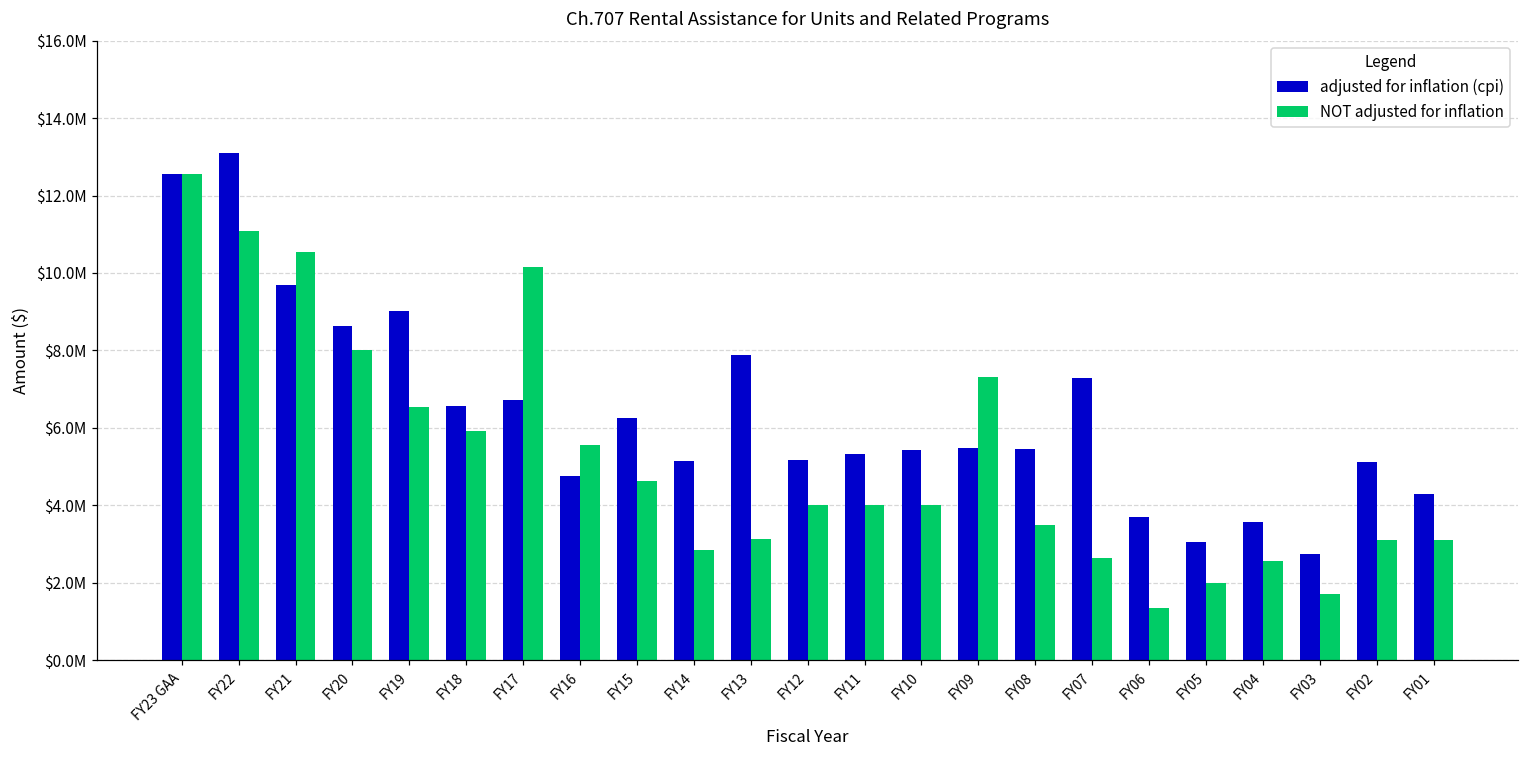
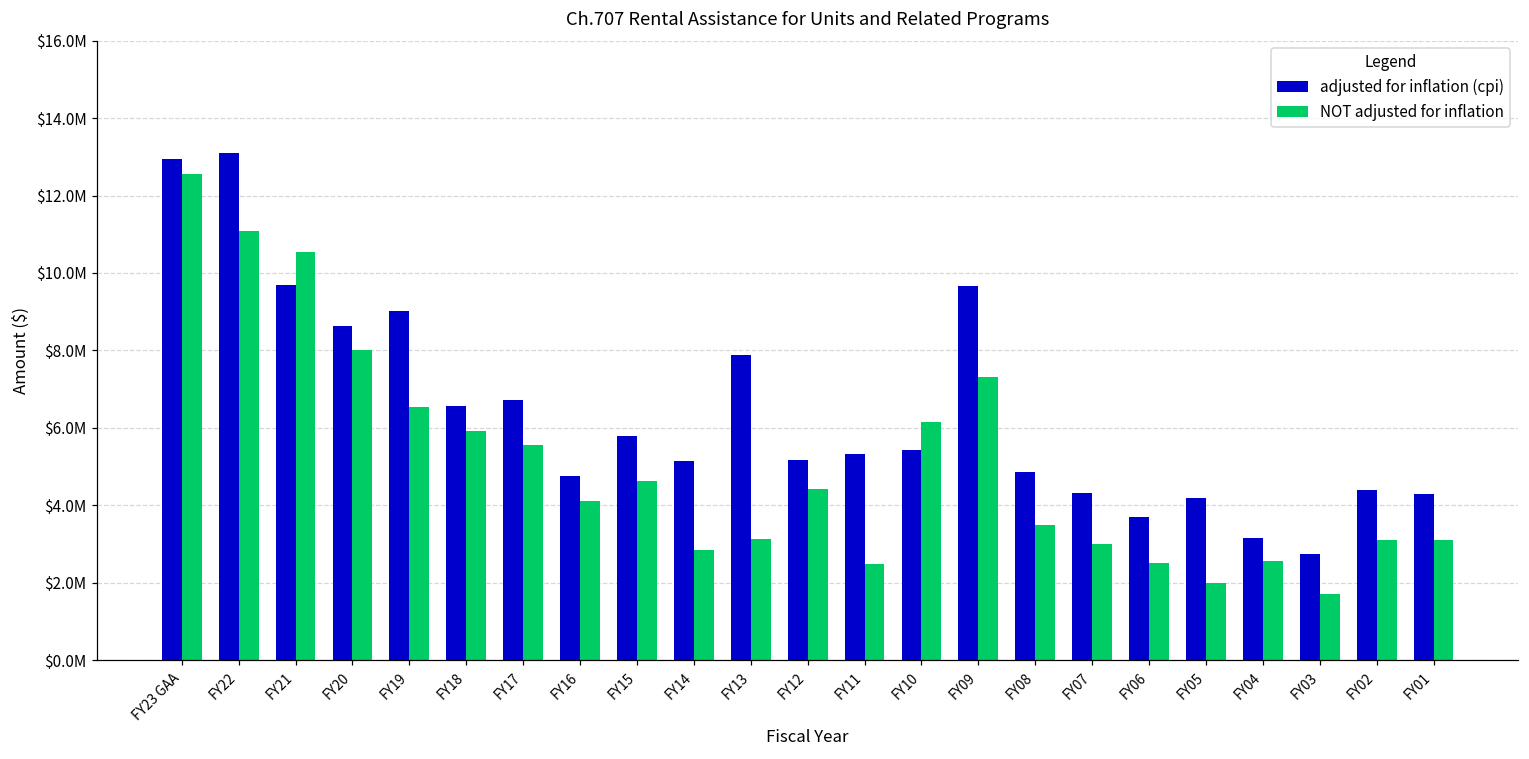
adjusted for inflation (cpi), FY23 GAA: $12500000 -> $13000000
NOT adjusted for inflation, FY17: $10200000 -> $5500000
NOT adjusted for inflation, FY16: $5500000 -> $4100000
adjusted for inflation (cpi), FY15: $6300000 -> $5800000
NOT adjusted for inflation, FY12: $4000000 -> $4400000
NOT adjusted for inflation, FY11: $4000000 -> $2500000
NOT adjusted for inflation, FY10: $4000000 -> $6100000
adjusted for inflation (cpi), FY09: $5500000 -> $9700000
adjusted for inflation (cpi), FY08: $5500000 -> $4900000
adjusted for inflation (cpi), FY07: $7300000 -> $4300000
NOT adjusted for inflation, FY07: $2600000 -> $3000000
NOT adjusted for inflation, FY06: $1300000 -> $2500000
adjusted for inflation (cpi), FY05: $3100000 -> $4200000
adjusted for inflation (cpi), FY04: $3600000 -> $3200000
adjusted for inflation (cpi), FY02: $5100000 -> $4400000
